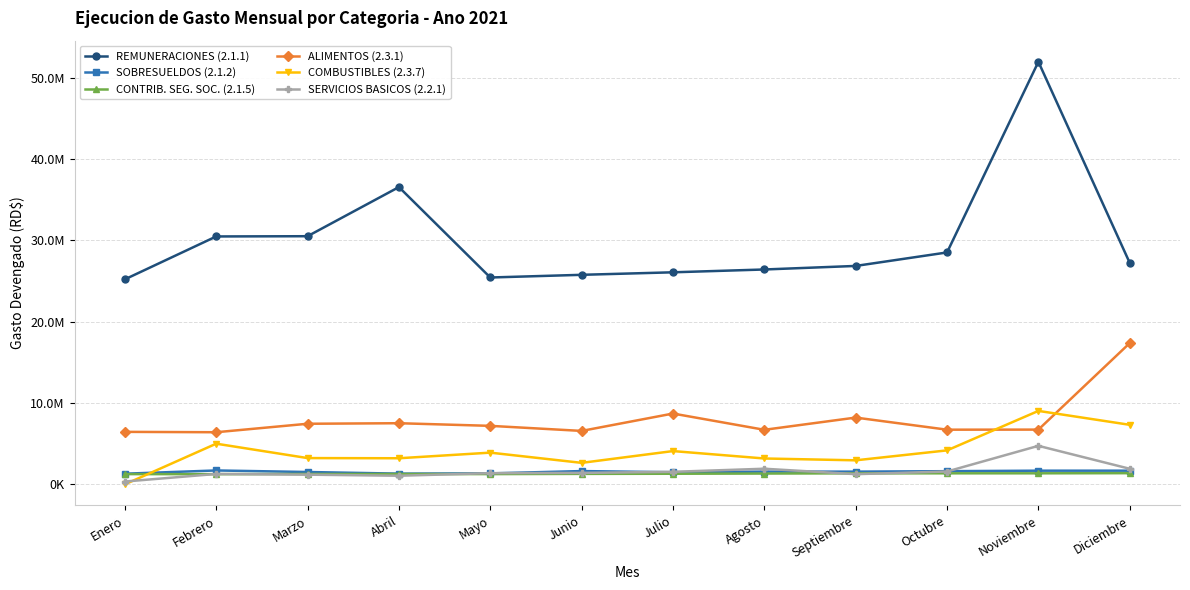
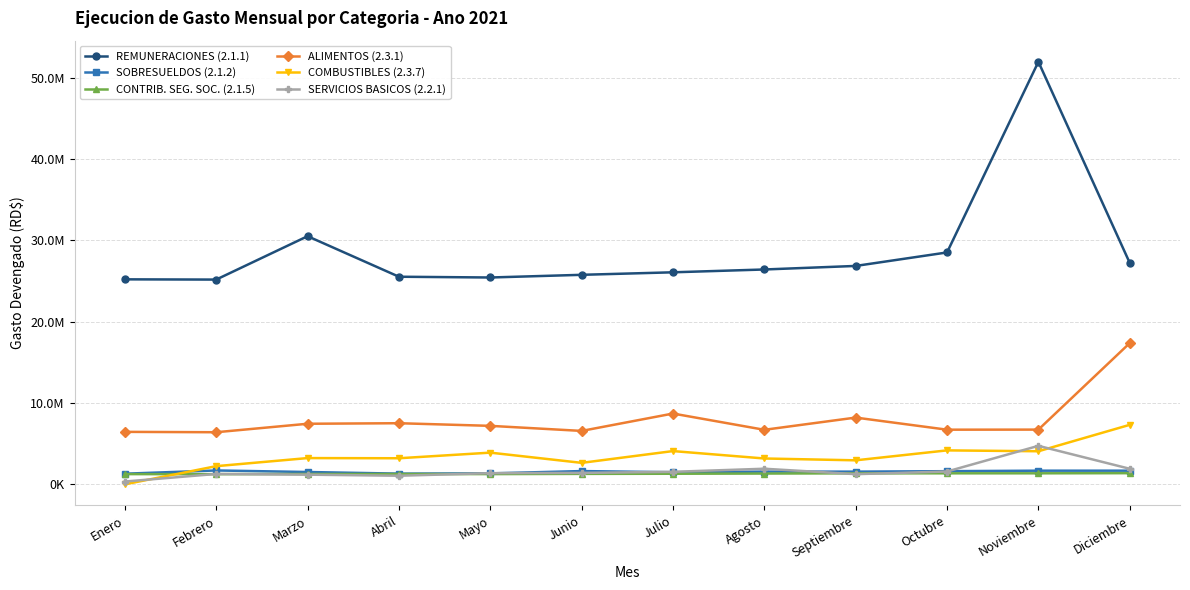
REMUNERACIONES (2.1.1), Febrero: 30000000 -> 25000000
COMBUSTIBLES (2.3.7), Febrero: 5000000 -> 2000000
REMUNERACIONES (2.1.1), Abril: 37000000 -> 26000000
COMBUSTIBLES (2.3.7), Noviembre: 9000000 -> 4000000
